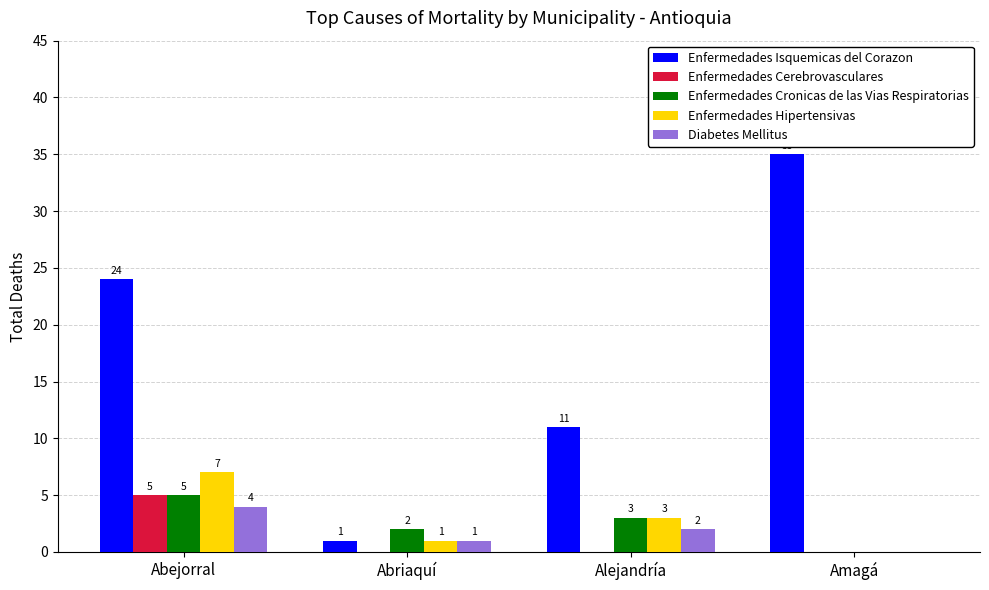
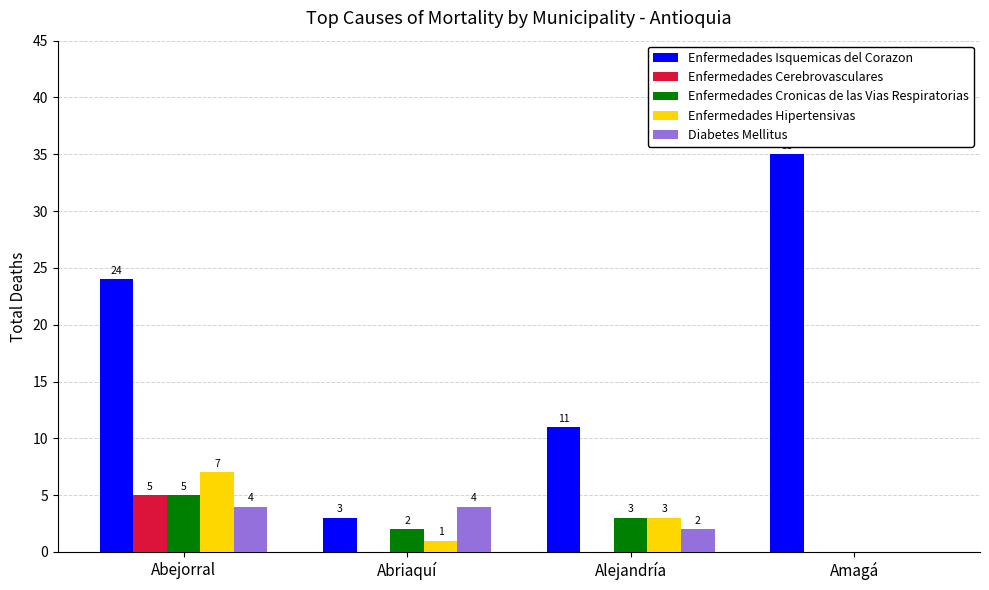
Enfermedades Isquemicas del Corazon, Abriaquí: 1 -> 3
Diabetes Mellitus, Abriaquí: 1 -> 4
